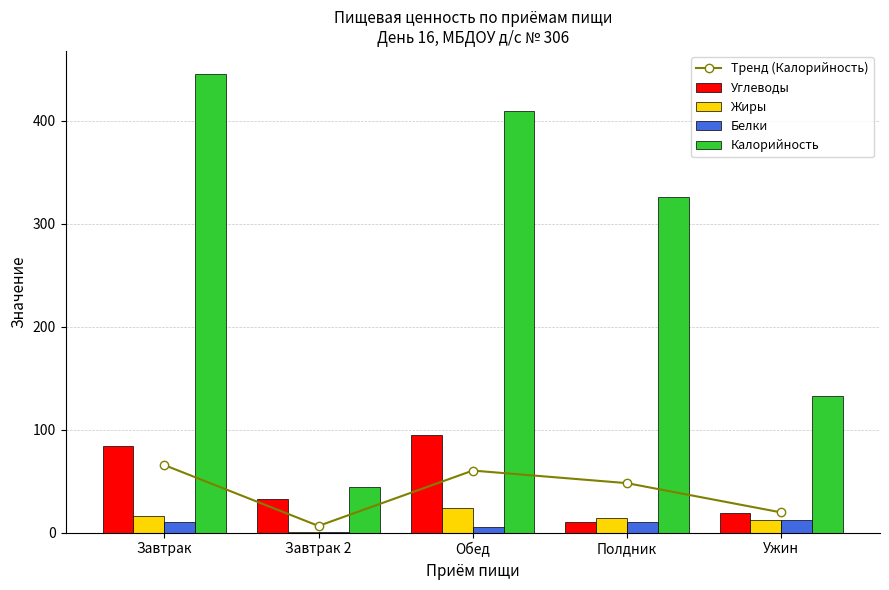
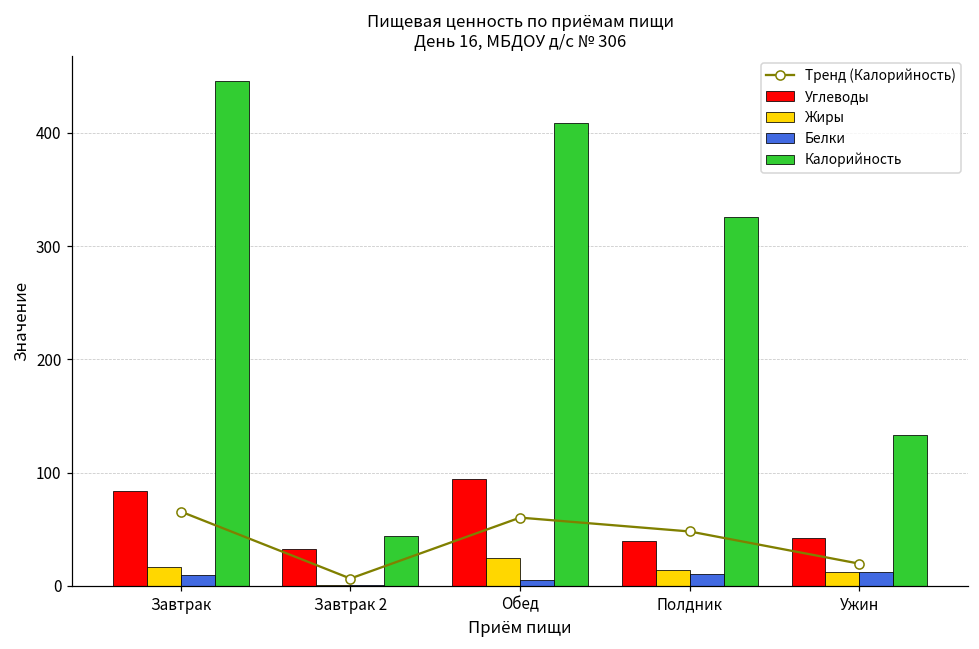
Углеводы, Полдник: 10 -> 40
Углеводы, Ужин: 19 -> 42
